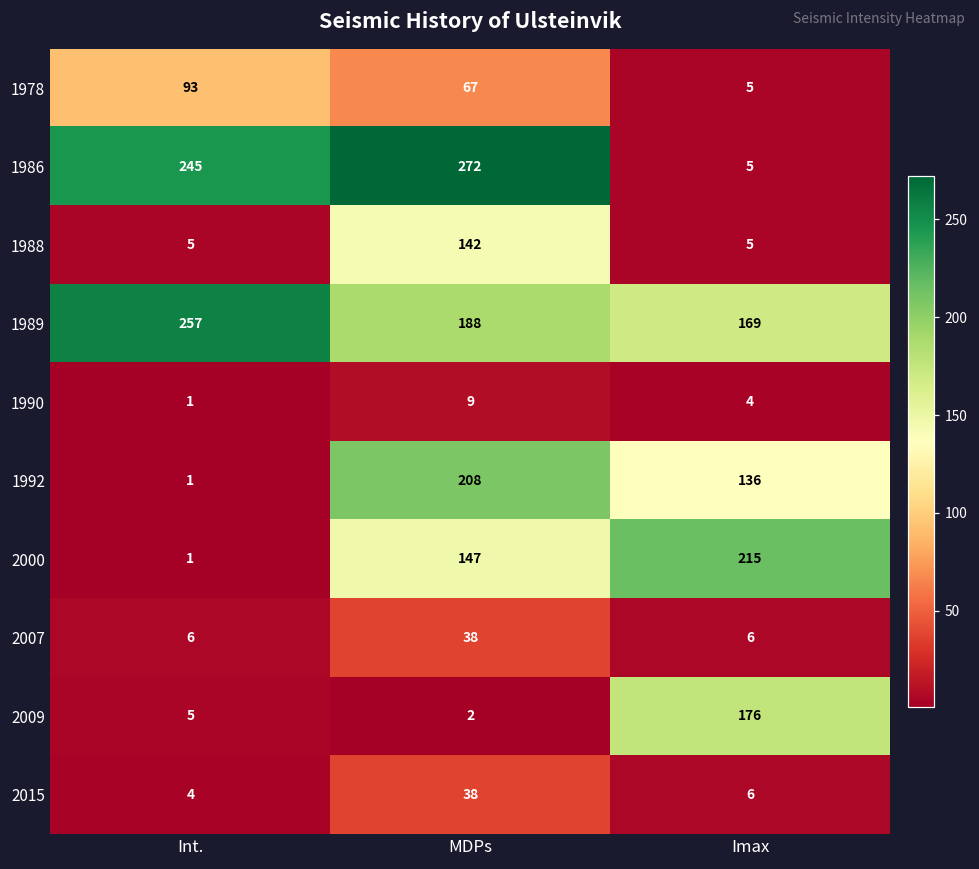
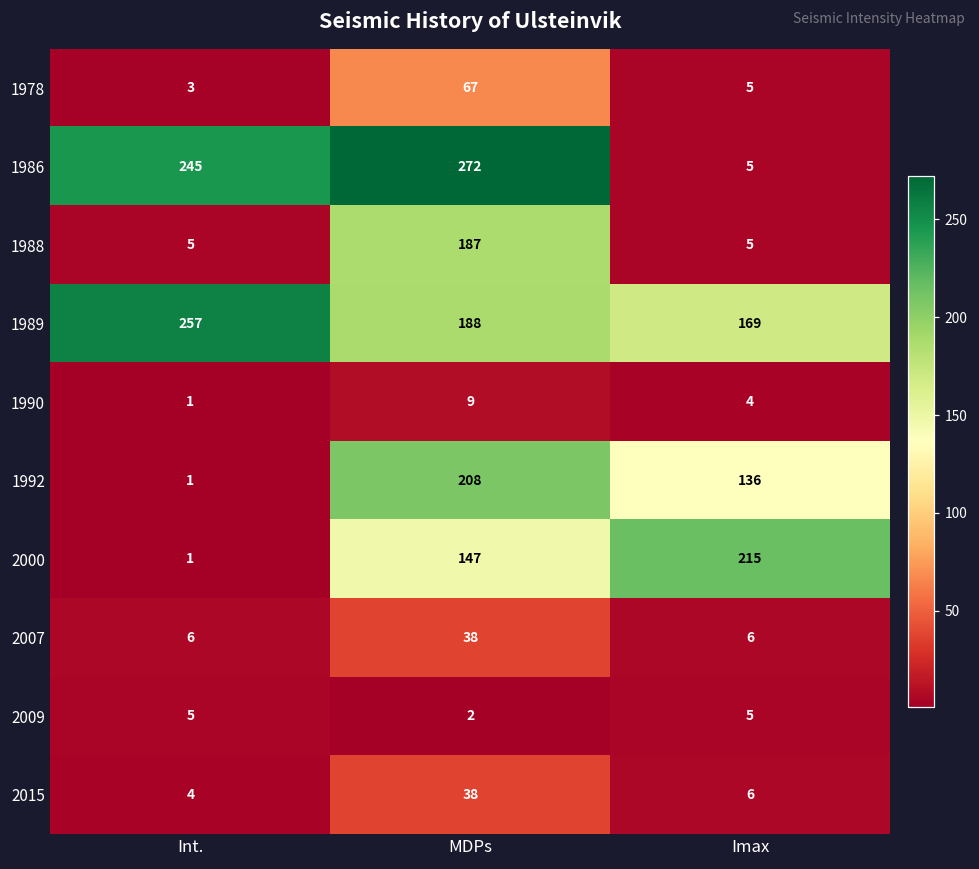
1978, Int.: 93 -> 3
1988, MDPs: 142 -> 187
2009, Imax: 176 -> 5
